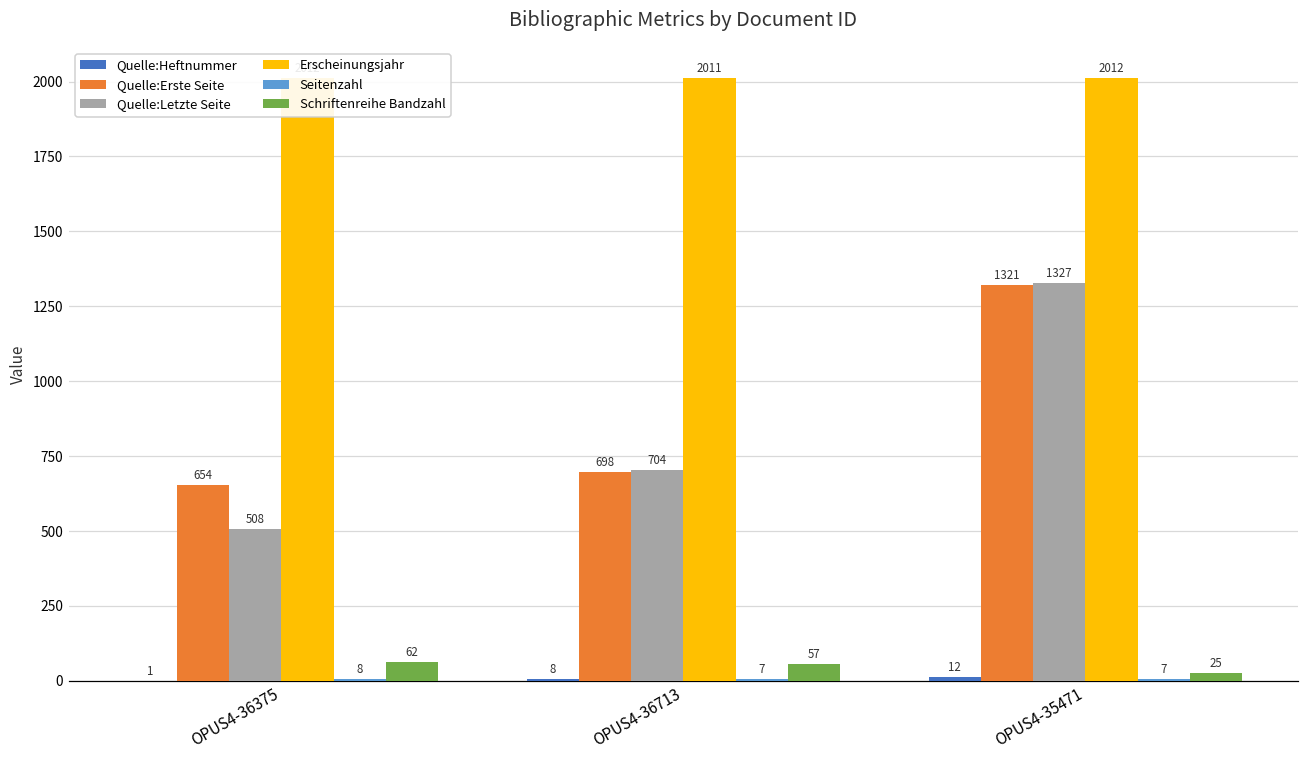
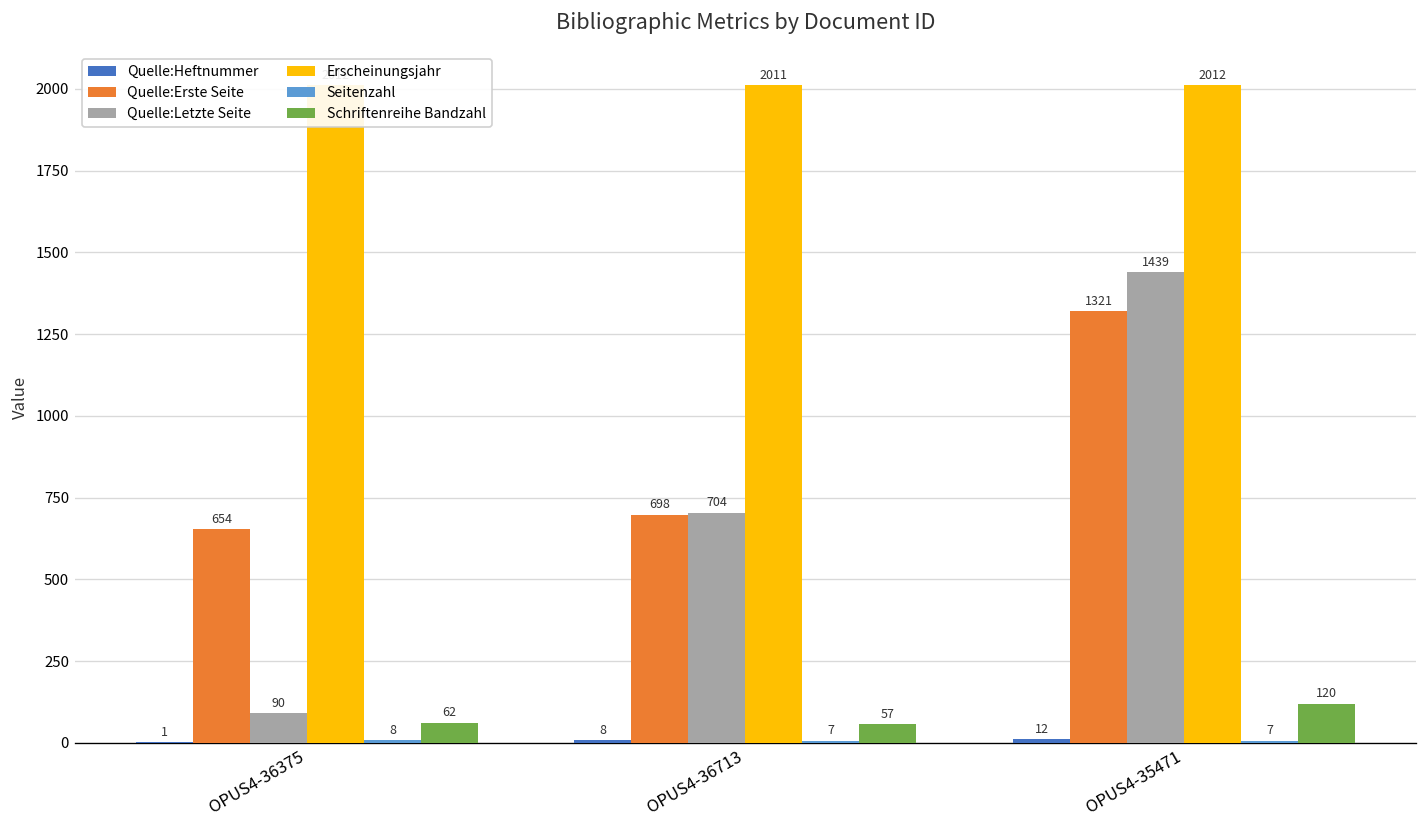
Quelle:Letzte Seite, OPUS4-36375: 508 -> 90
Quelle:Letzte Seite, OPUS4-35471: 1327 -> 1439
Schriftenreihe Bandzahl, OPUS4-35471: 25 -> 120
